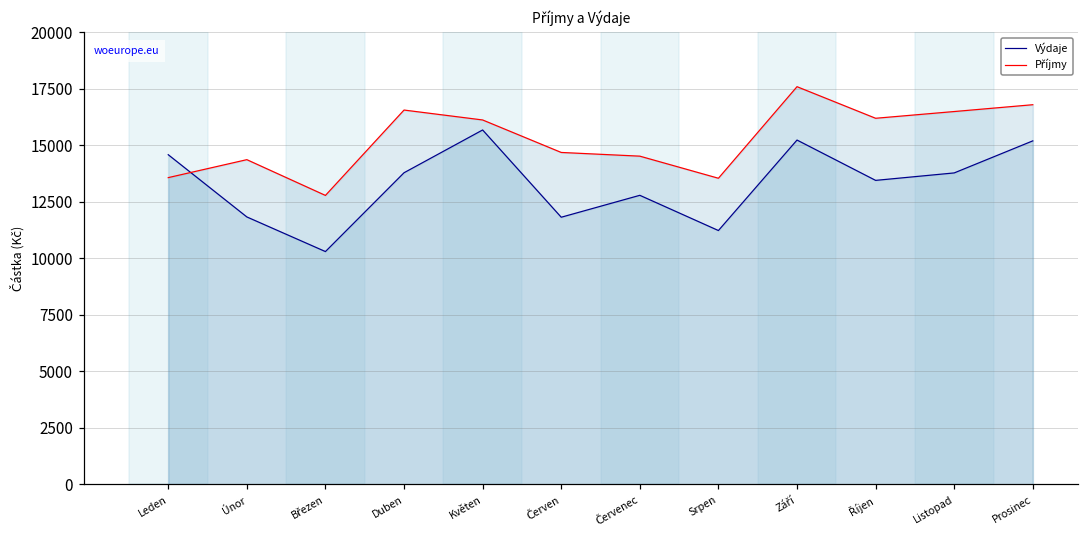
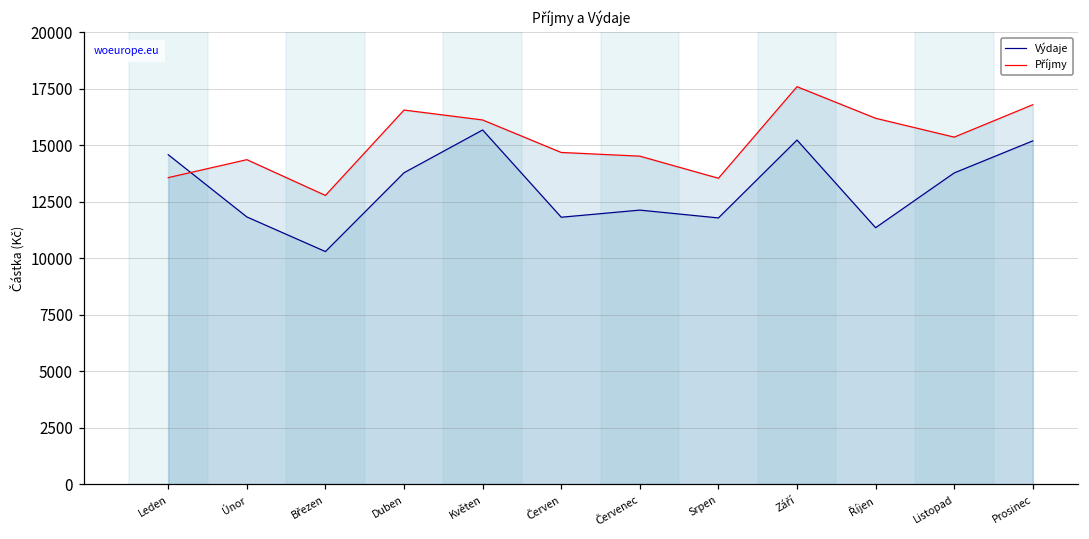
Výdaje, Červenec: 12800 -> 12100
Výdaje, Srpen: 11200 -> 11800
Výdaje, Říjen: 13500 -> 11400
Příjmy, Listopad: 16500 -> 15400
